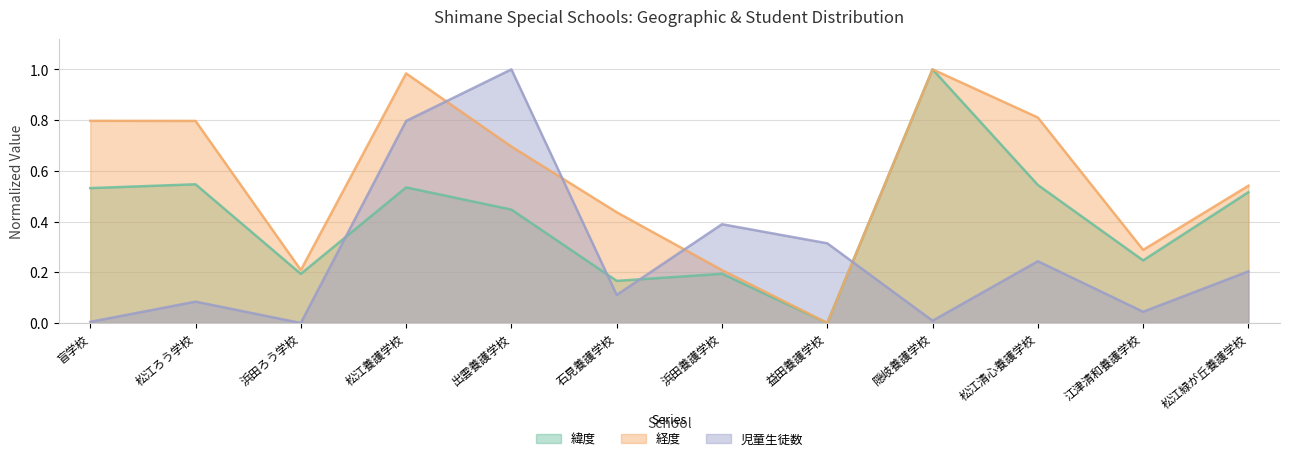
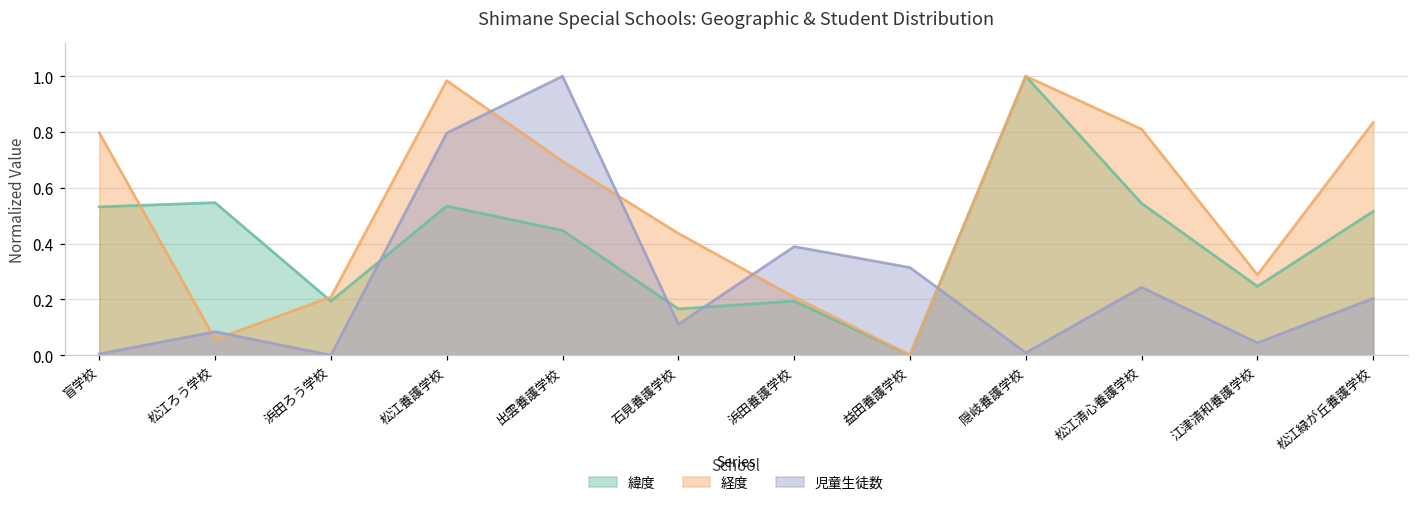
経度, 松江ろう学校: 0.80 -> 0.06
経度, 松江緑が丘養護学校: 0.54 -> 0.83
